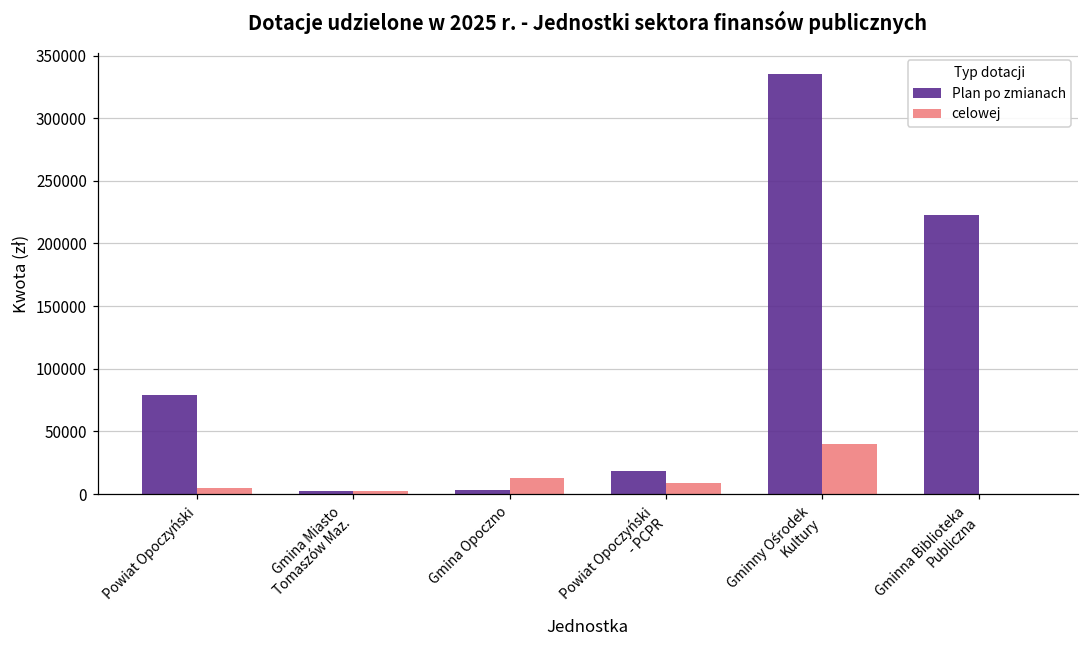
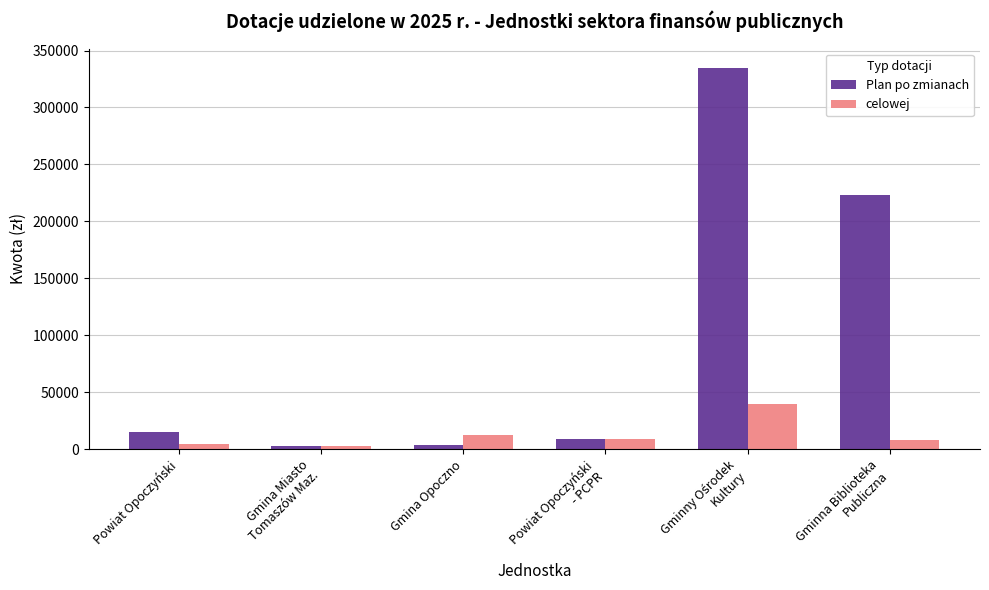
Plan po zmianach, Powiat Opoczyński: 79000 -> 15000
Plan po zmianach, Powiat Opoczyński - PCPR: 18000 -> 9000
celowej, Gminna Biblioteka Publiczna: 0 -> 8000
